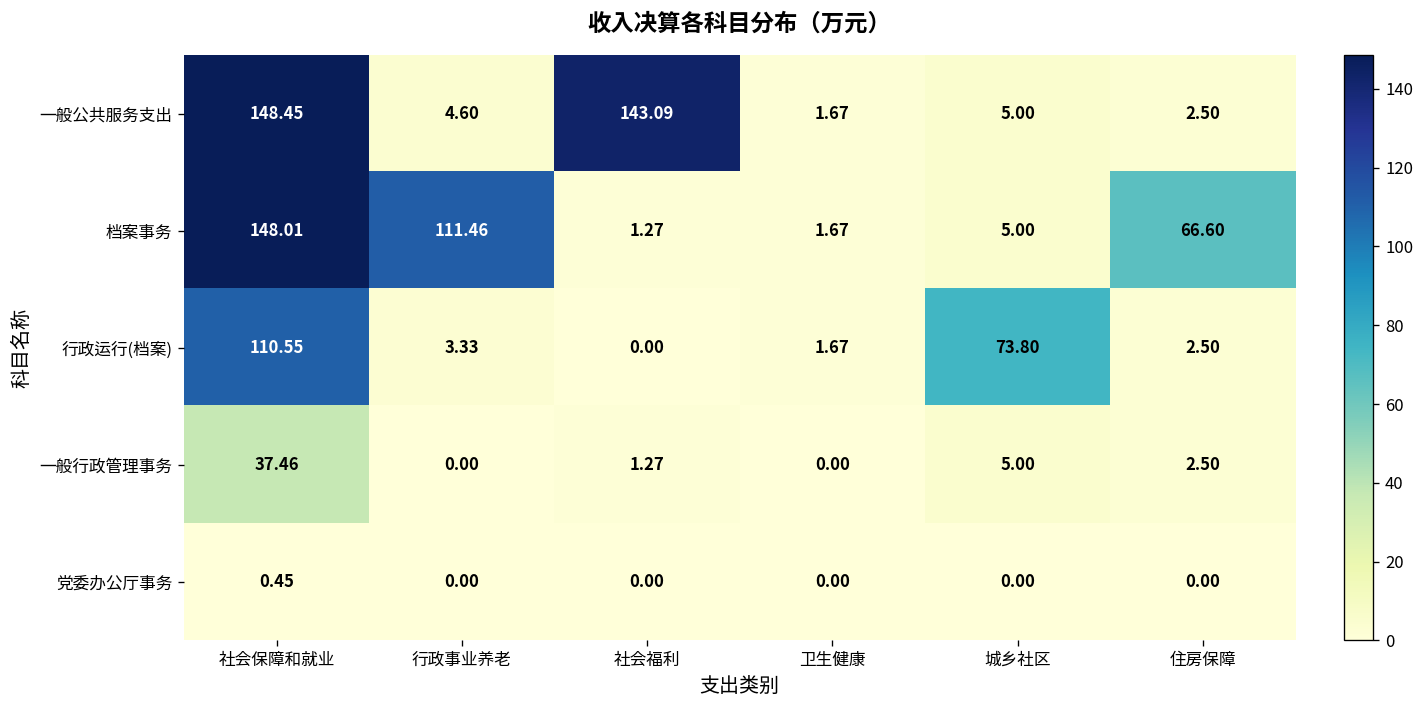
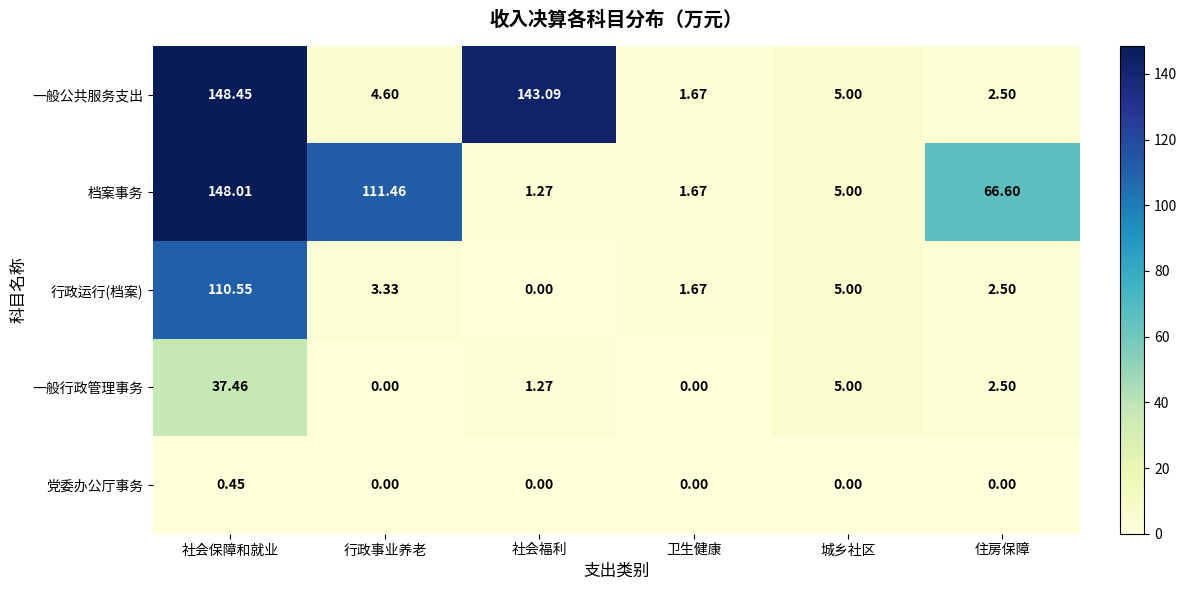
行政运行(档案), 城乡社区: 73.80 -> 5.00
